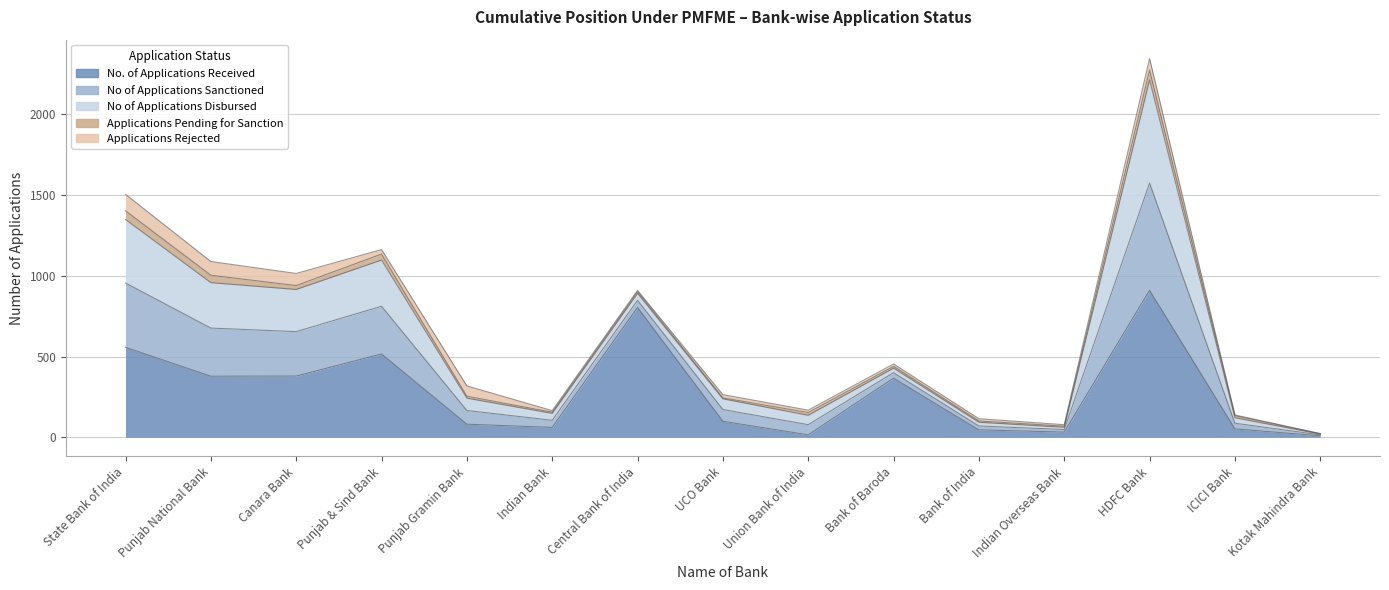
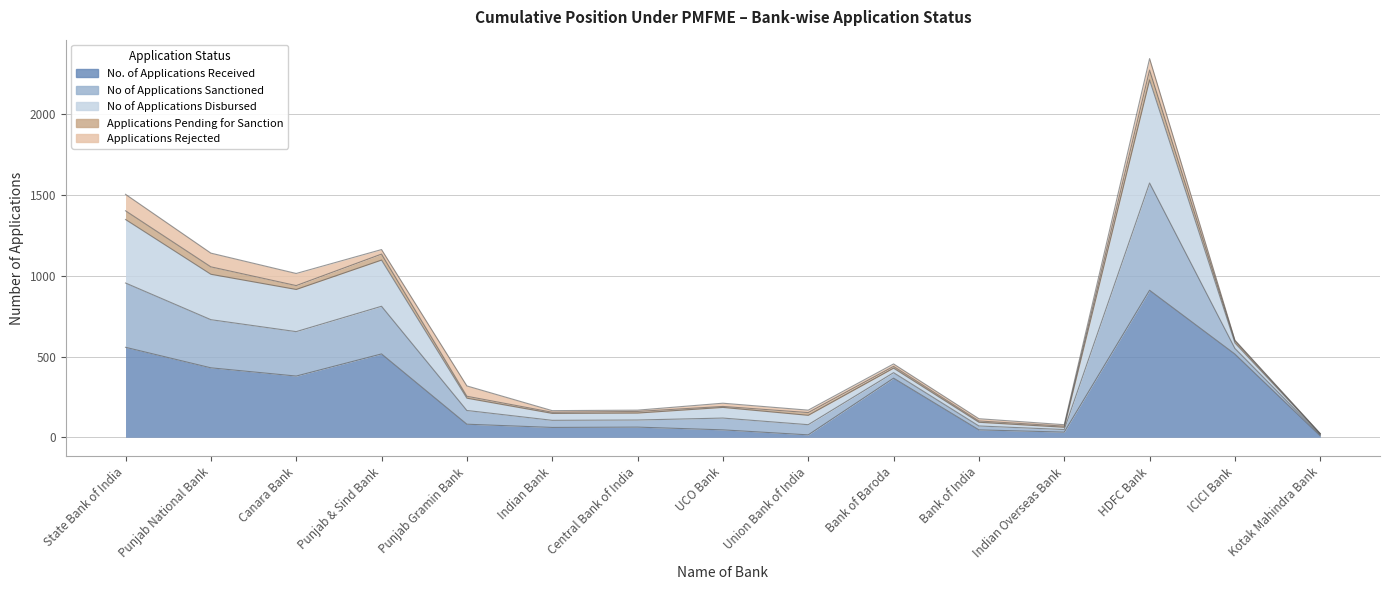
No. of Applications Received, Punjab National Bank: 380 -> 430
No. of Applications Received, Central Bank of India: 800 -> 60
No. of Applications Received, UCO Bank: 100 -> 50
No. of Applications Received, ICICI Bank: 50 -> 520
